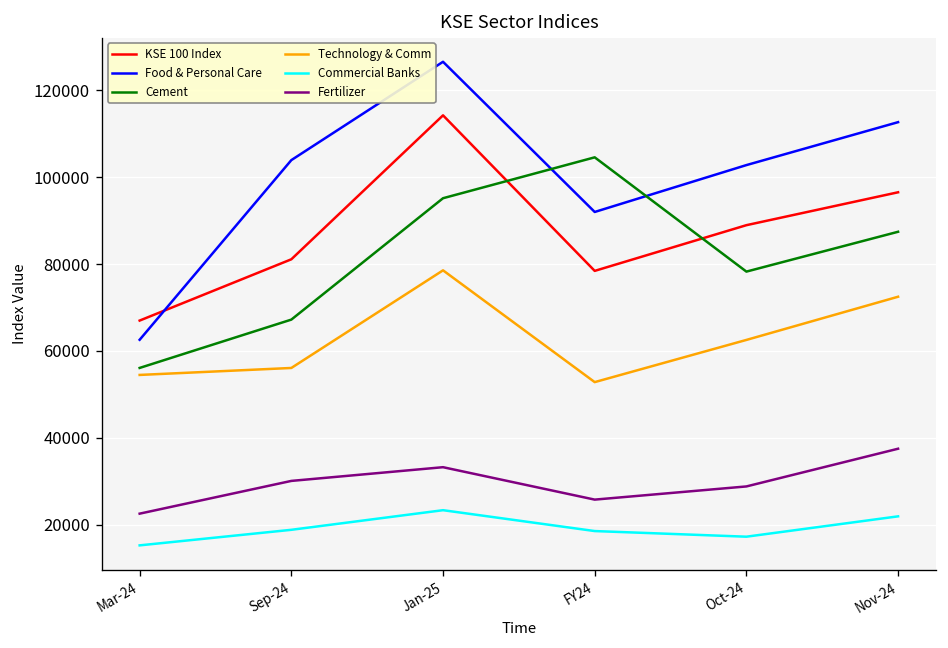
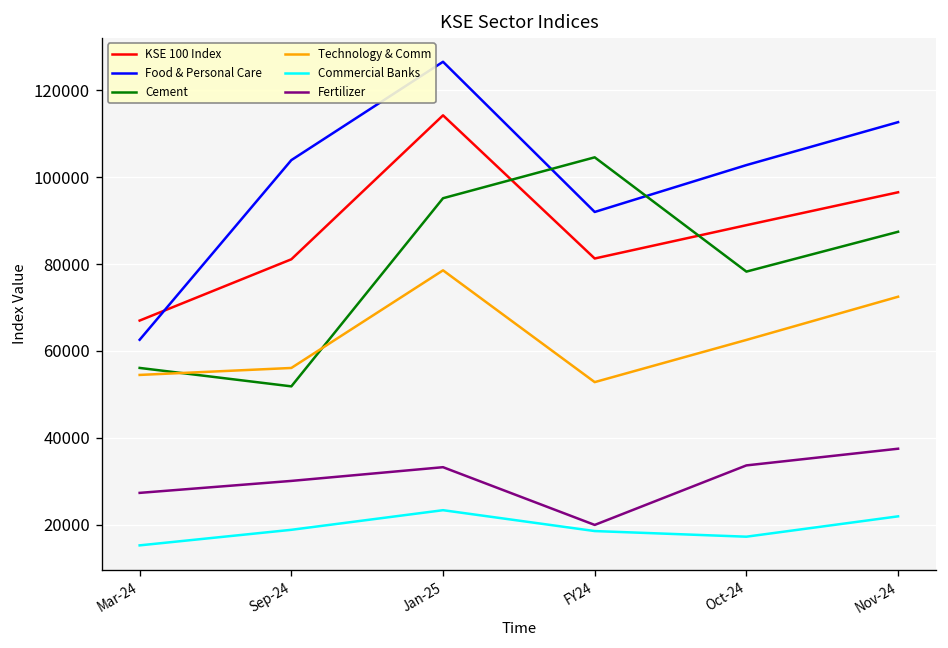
Fertilizer, Mar-24: 23000 -> 27000
Cement, Sep-24: 67000 -> 52000
KSE 100 Index, FY24: 78000 -> 81000
Fertilizer, FY24: 26000 -> 20000
Fertilizer, Oct-24: 29000 -> 34000
